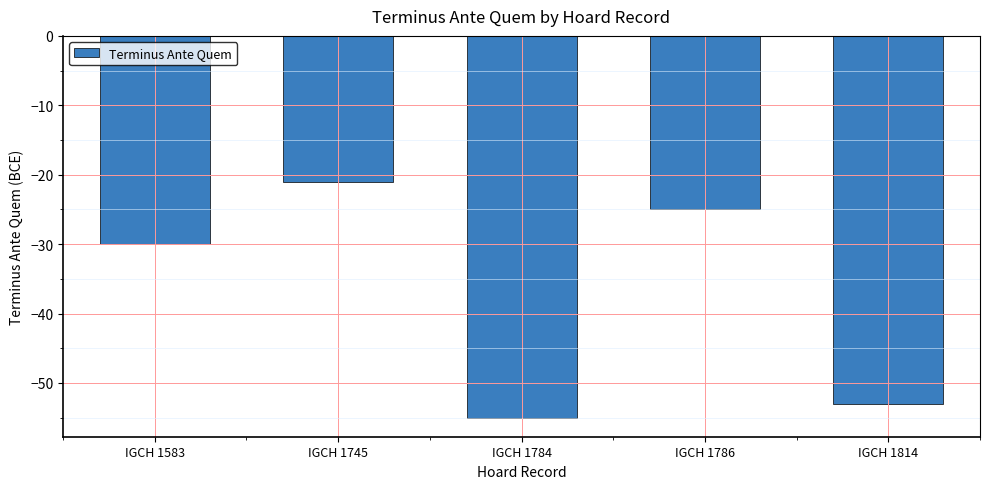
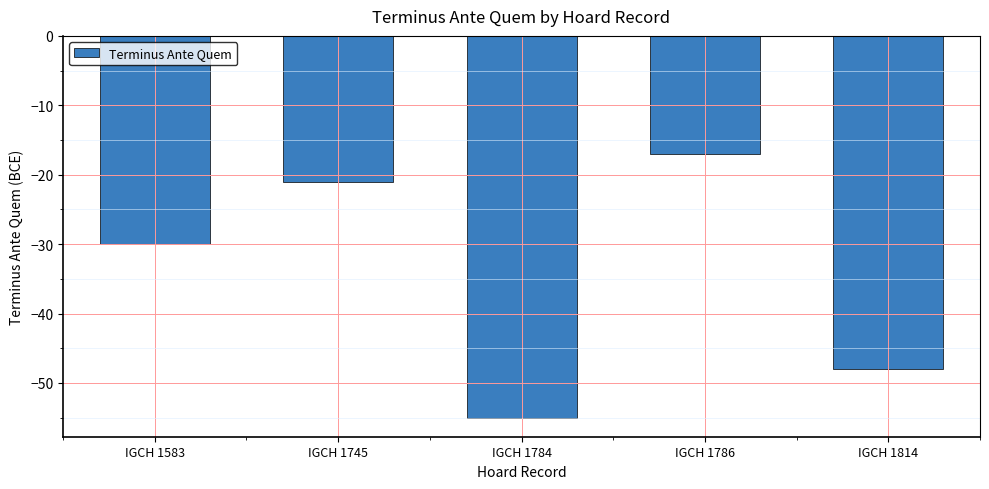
IGCH 1786: -25 -> -17
IGCH 1814: -53 -> -48
